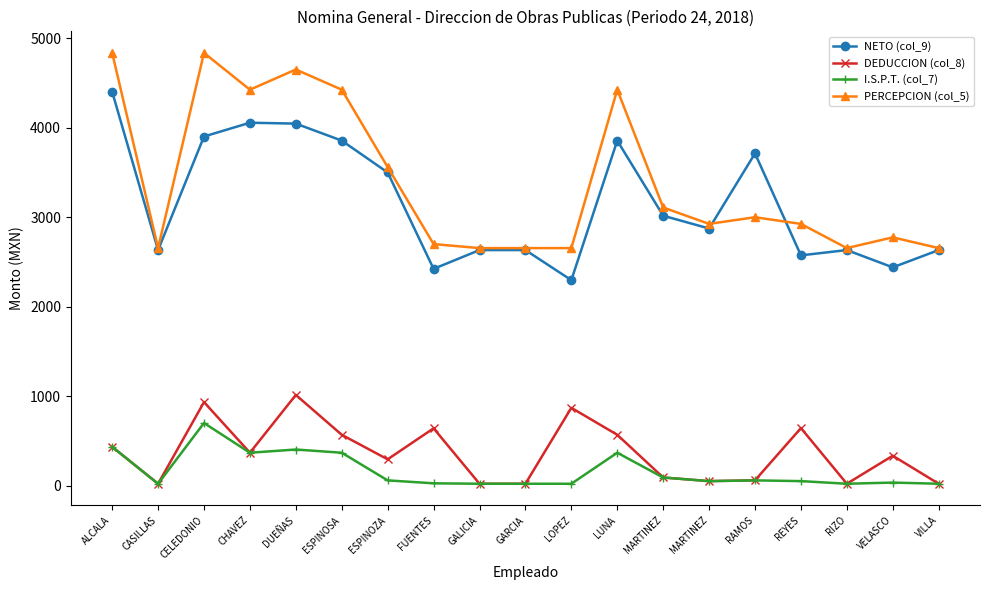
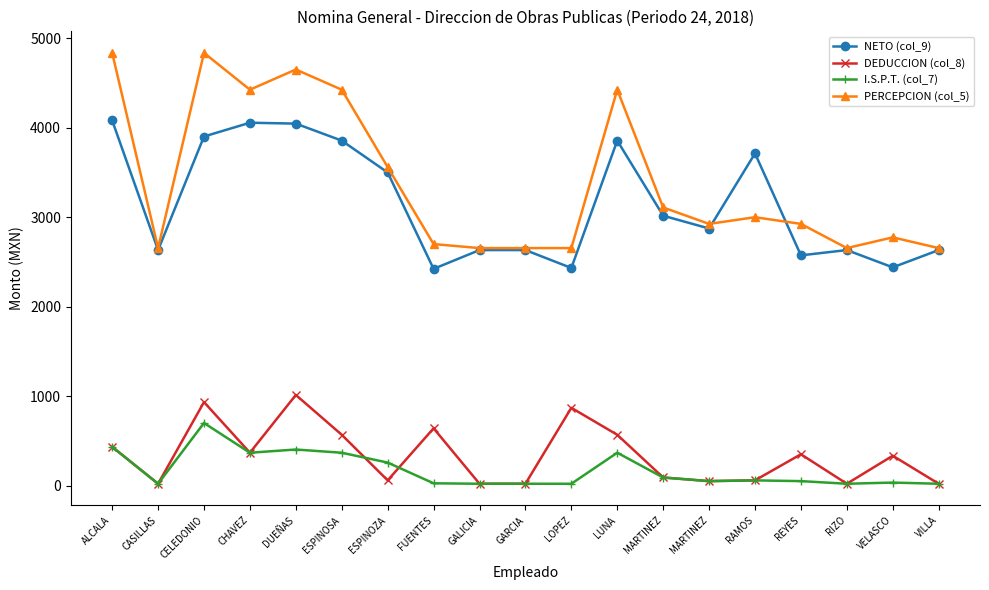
NETO (col_9), ALCALA: 4400 -> 4100
DEDUCCION (col_8), ESPINOZA: 300 -> 100
I.S.P.T. (col_7), ESPINOZA: 100 -> 300
NETO (col_9), LOPEZ: 2300 -> 2400
DEDUCCION (col_8), REYES: 600 -> 400
